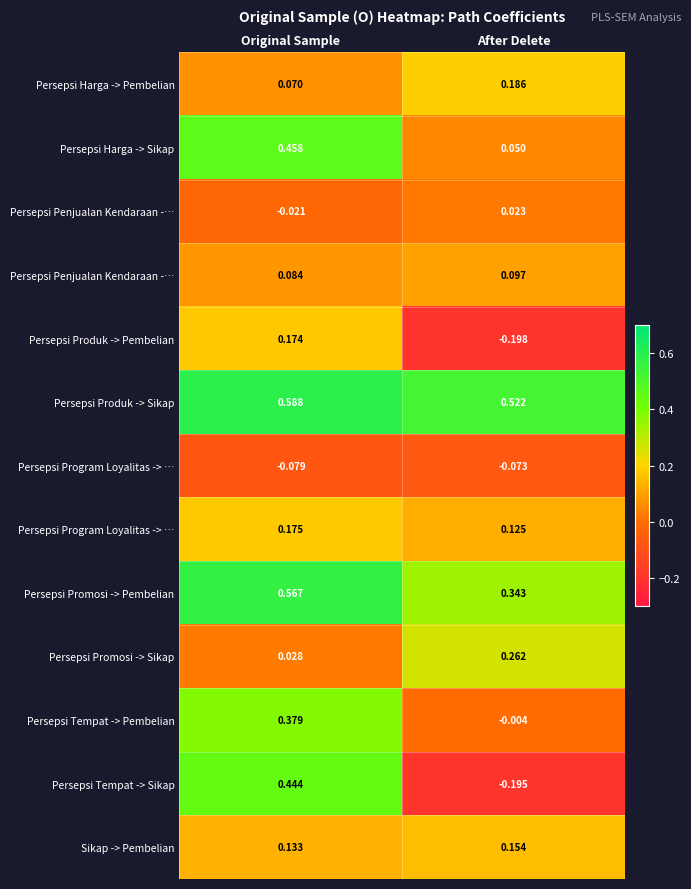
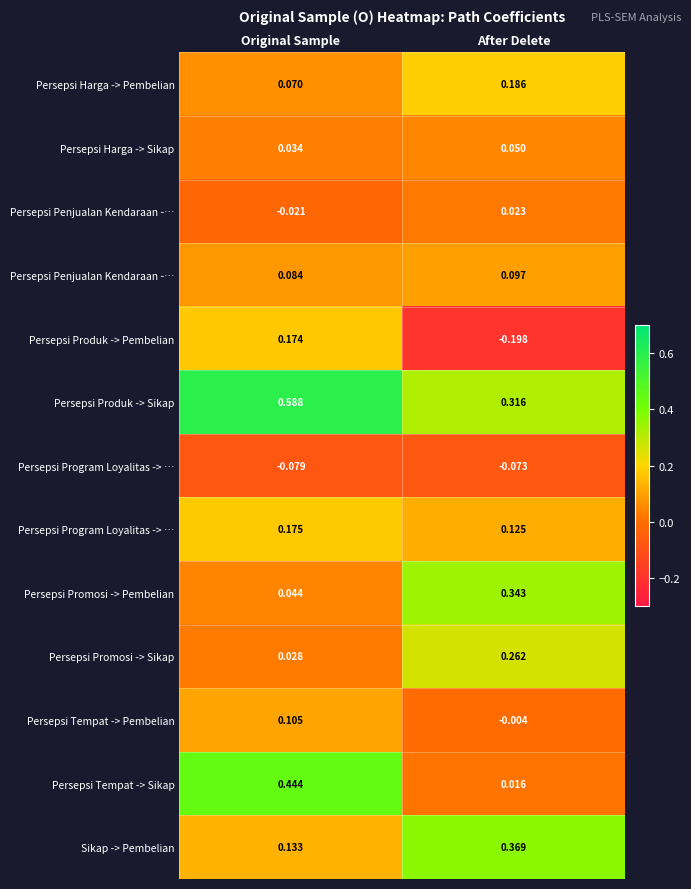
Persepsi Harga -> Sikap, Original Sample: 0.458 -> 0.034
Persepsi Produk -> Sikap, After Delete: 0.522 -> 0.316
Persepsi Promosi -> Pembelian, Original Sample: 0.567 -> 0.044
Persepsi Tempat -> Pembelian, Original Sample: 0.379 -> 0.105
Persepsi Tempat -> Sikap, After Delete: -0.195 -> 0.016
Sikap -> Pembelian, After Delete: 0.154 -> 0.369
